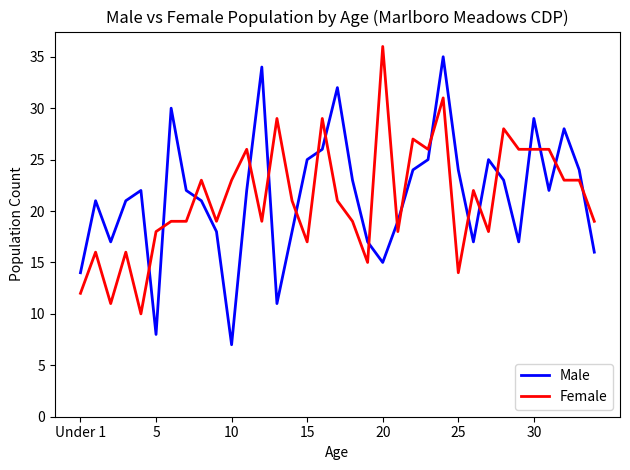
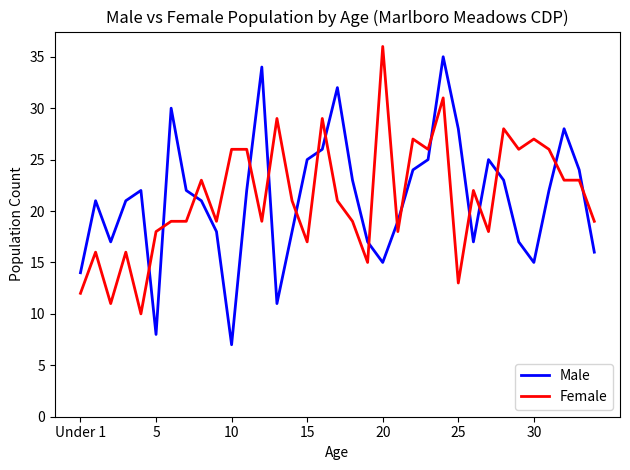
Female, 10: 23 -> 26
Male, 25: 24 -> 28
Female, 25: 14 -> 13
Male, 30: 29 -> 15
Female, 30: 26 -> 27
